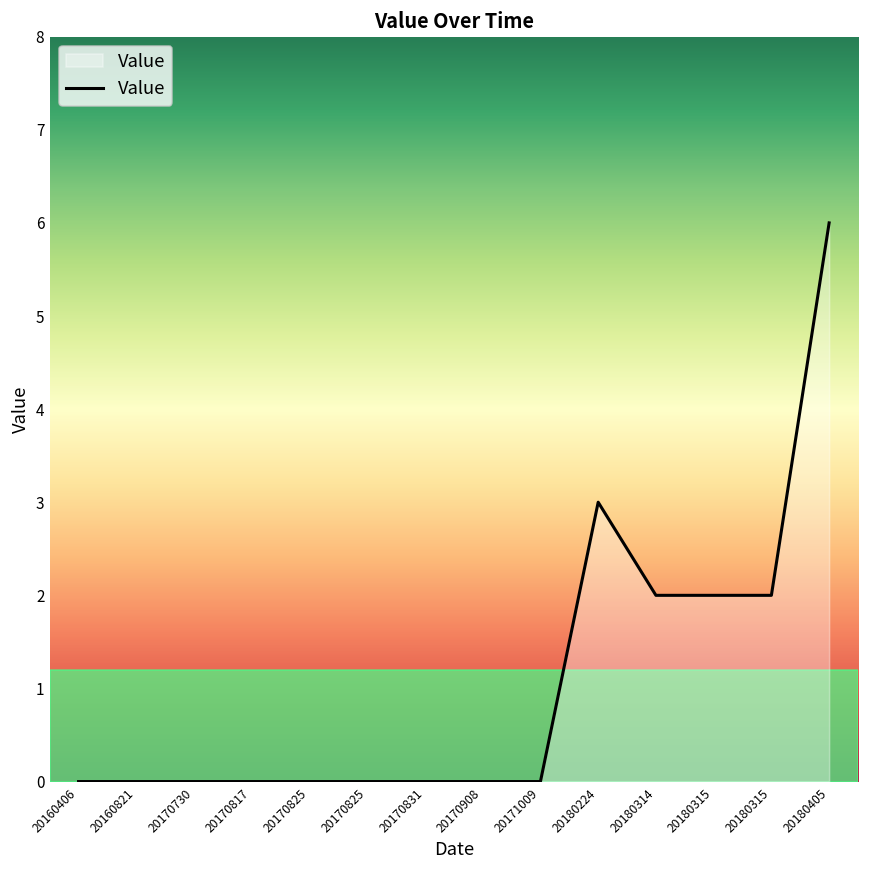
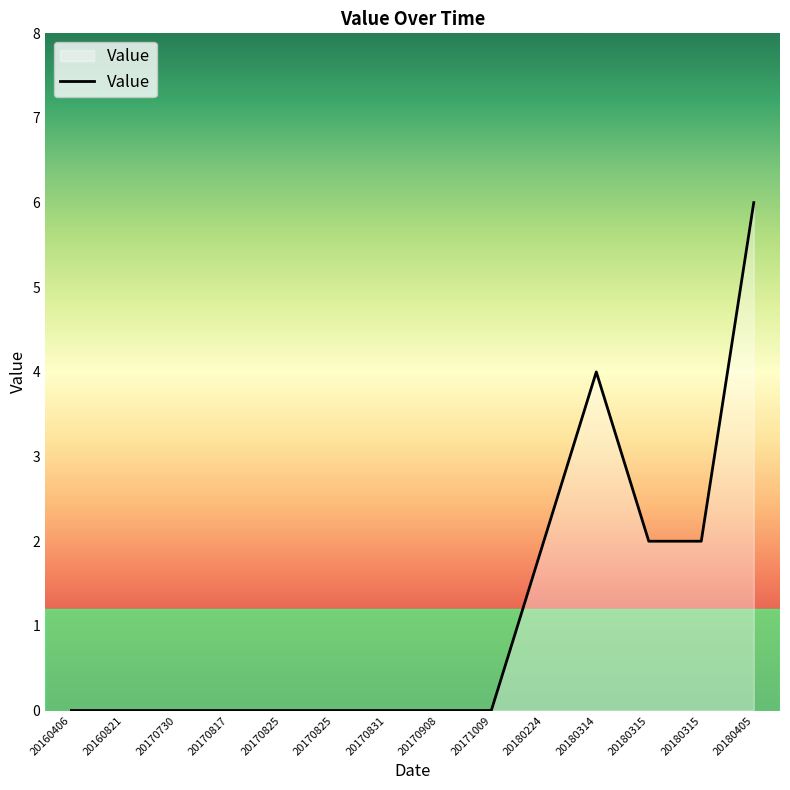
20180224: 3 -> 2
20180314: 2 -> 4
